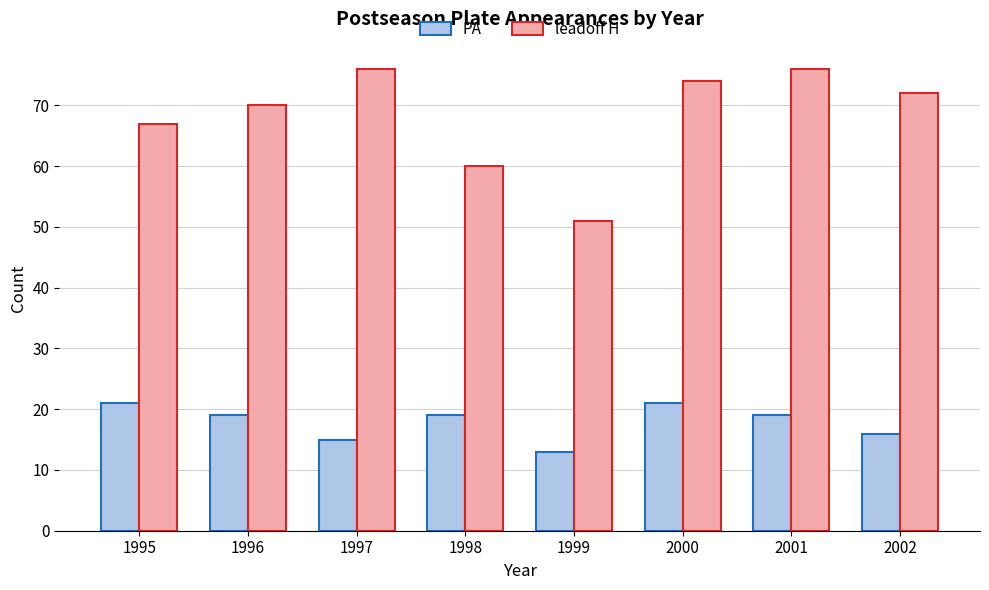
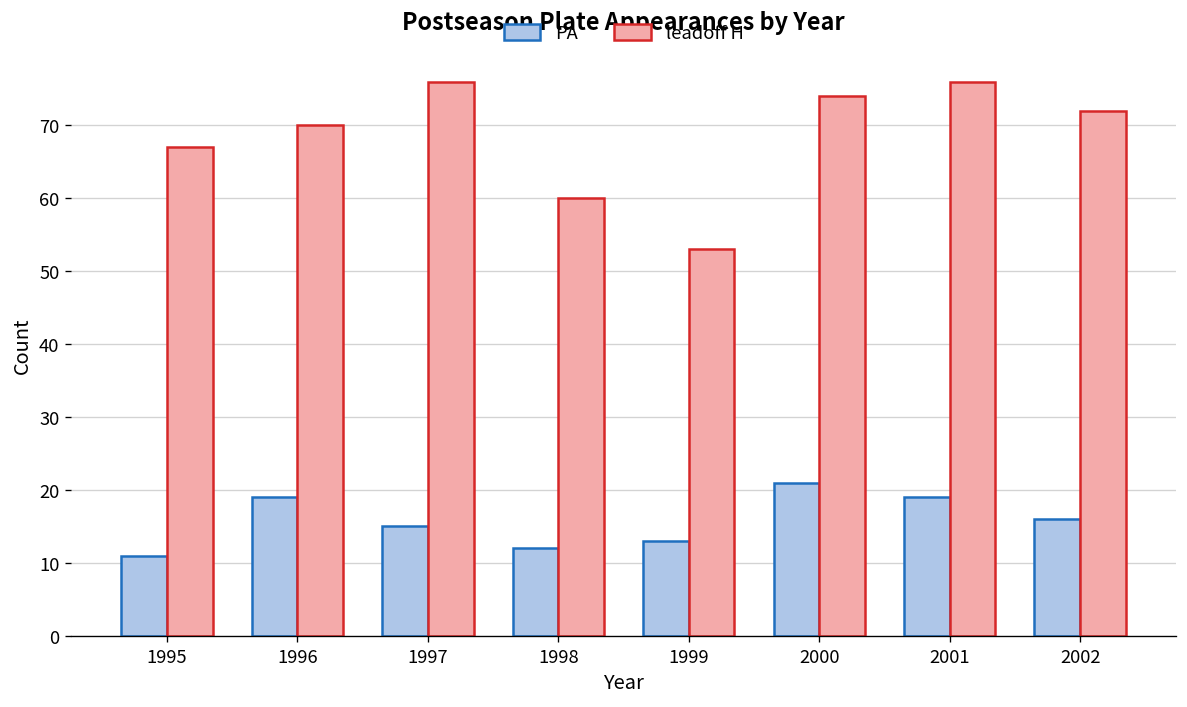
PA, 1995: 21 -> 11
PA, 1998: 19 -> 12
leadoff H, 1999: 51 -> 53
